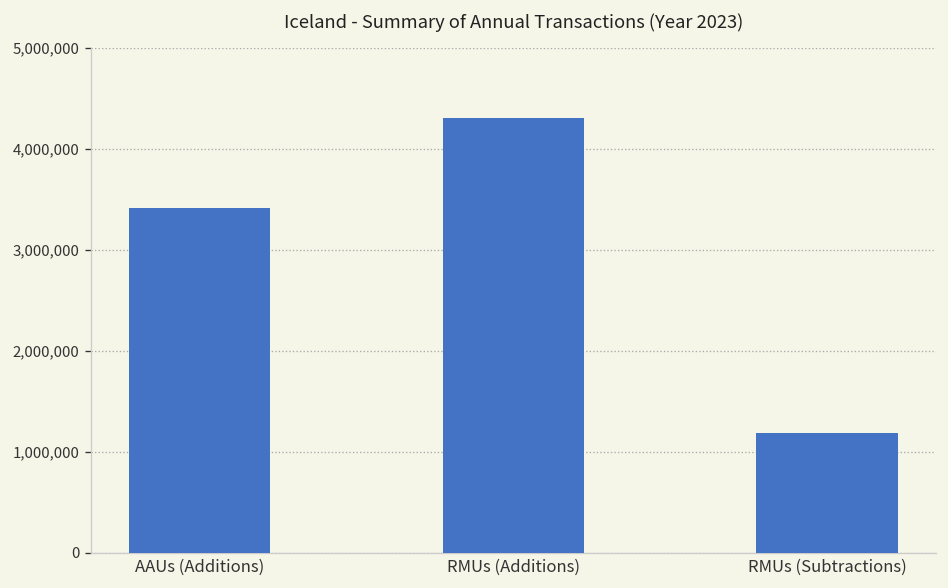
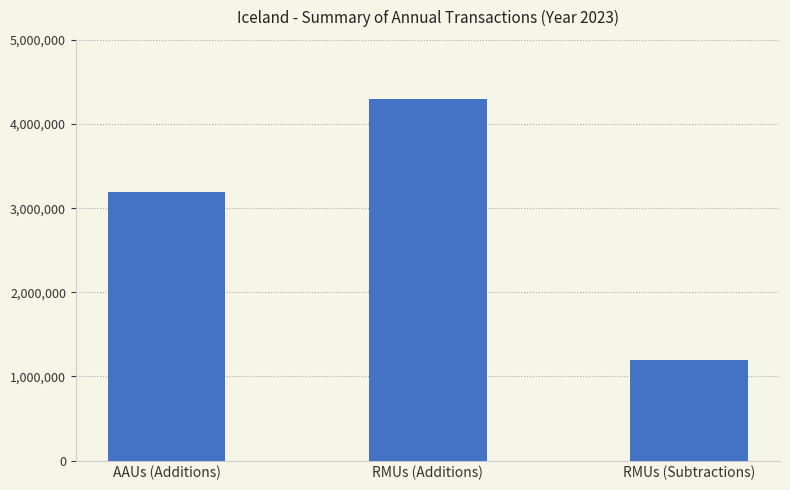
AAUs (Additions): 3,400,000 -> 3,200,000
